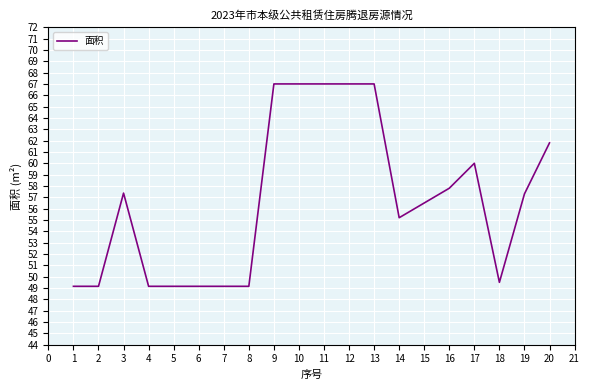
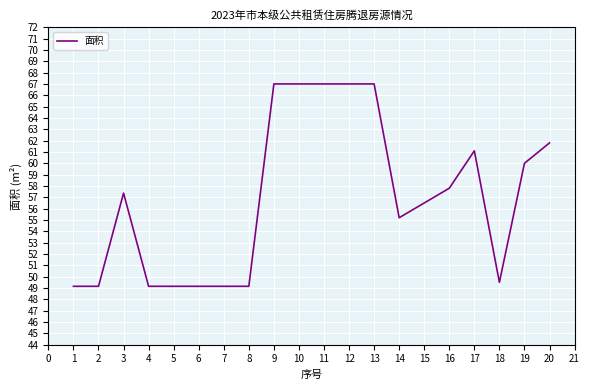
17: 60.0 -> 61.1
19: 57.3 -> 60.0
